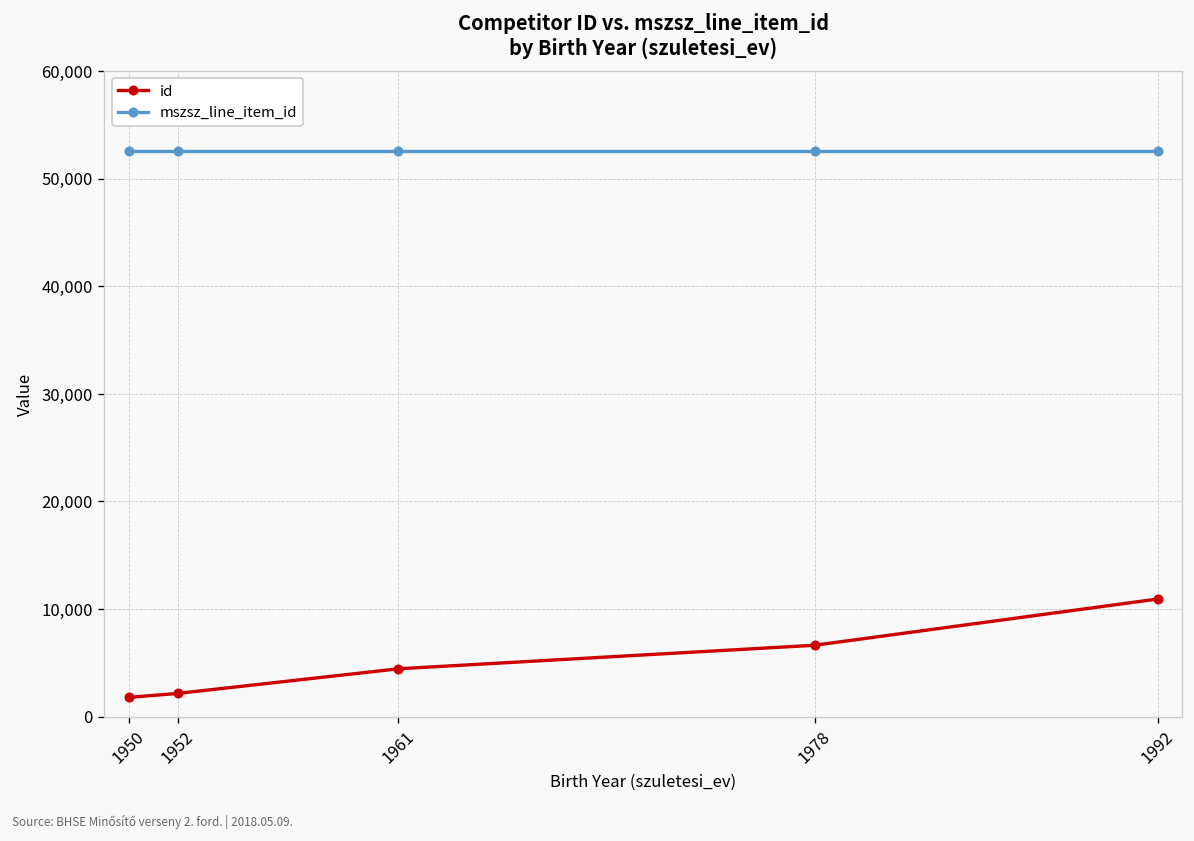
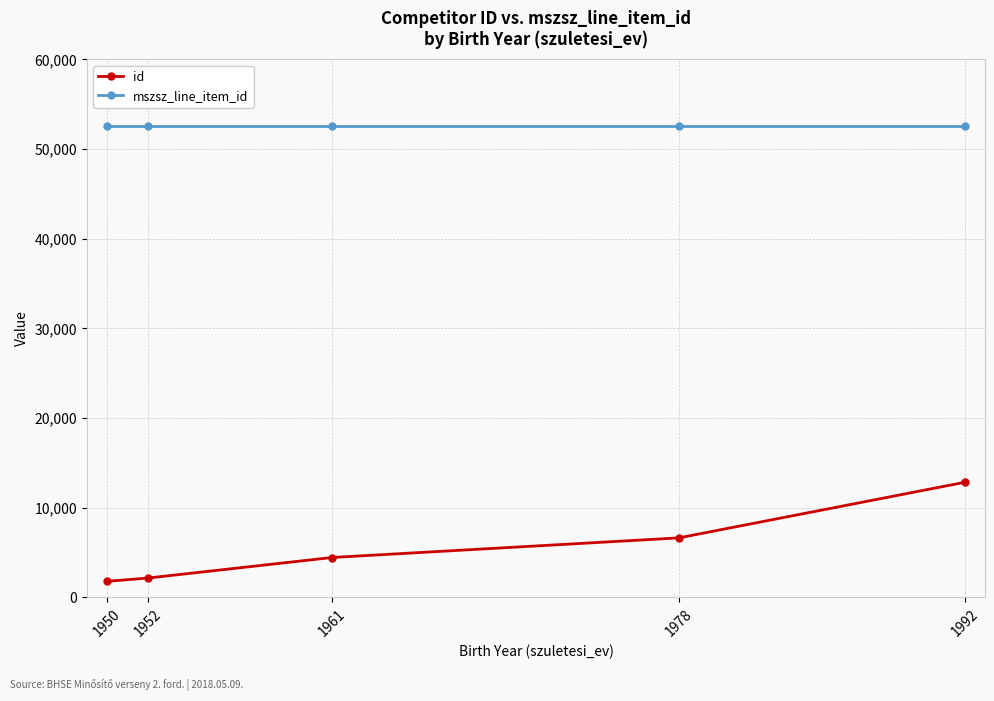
id, 1992: 11,000 -> 13,000
